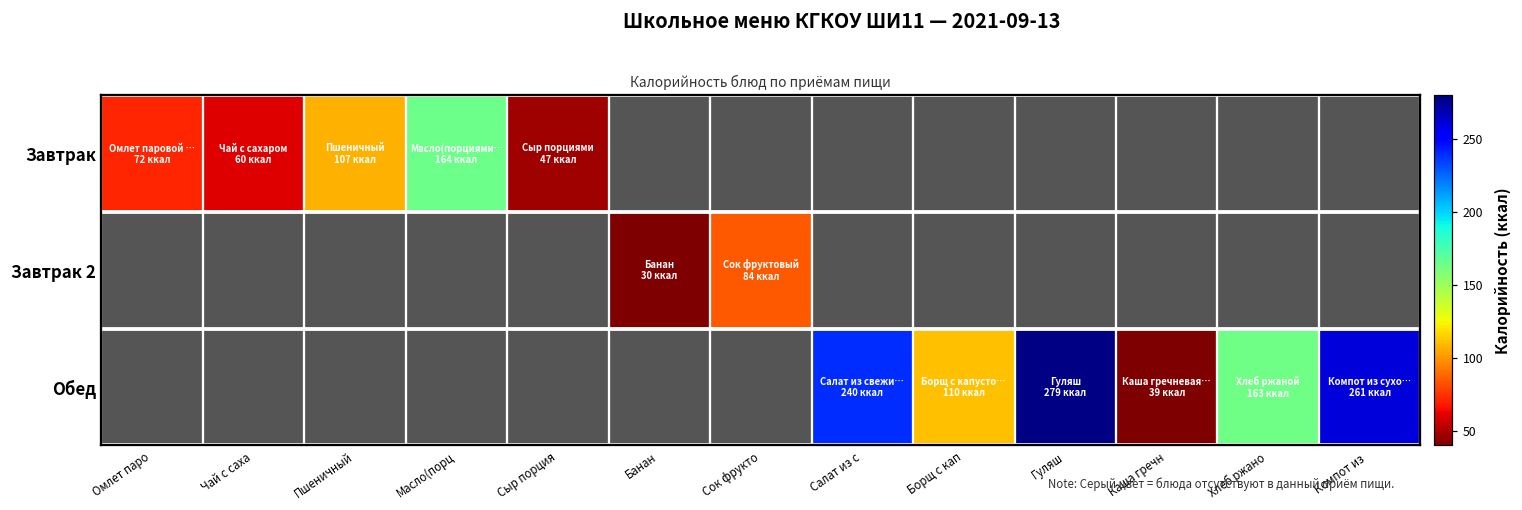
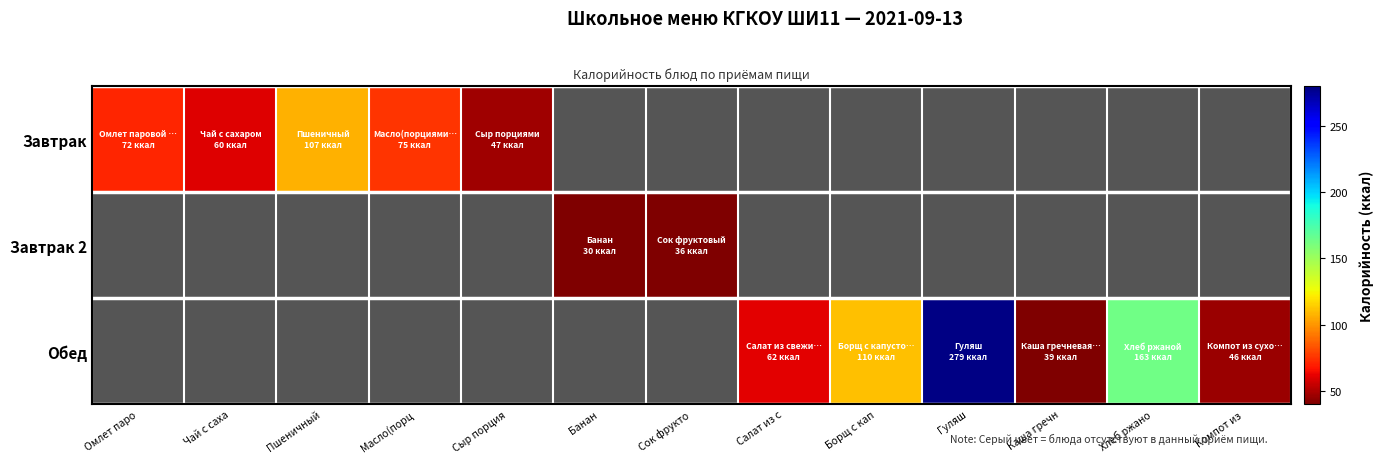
Завтрак, Масло(порц: 164 -> 75
Завтрак 2, Сок фрукто: 84 -> 36
Обед, Салат из с: 240 -> 62
Обед, Компот из: 261 -> 46
